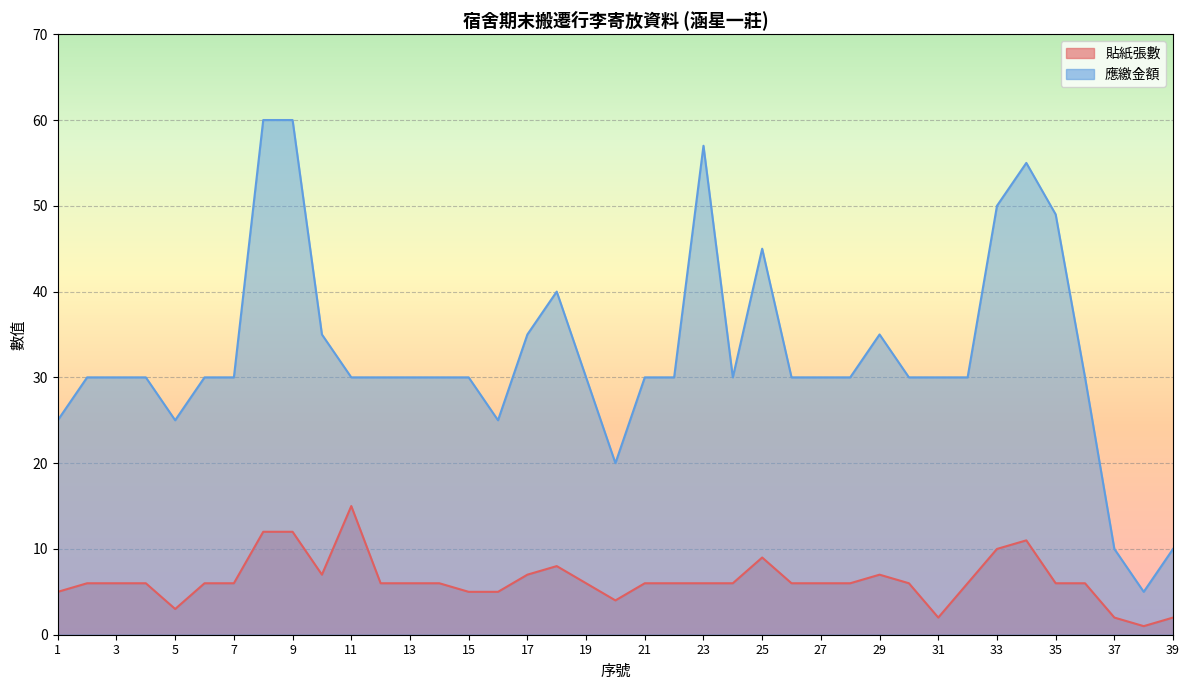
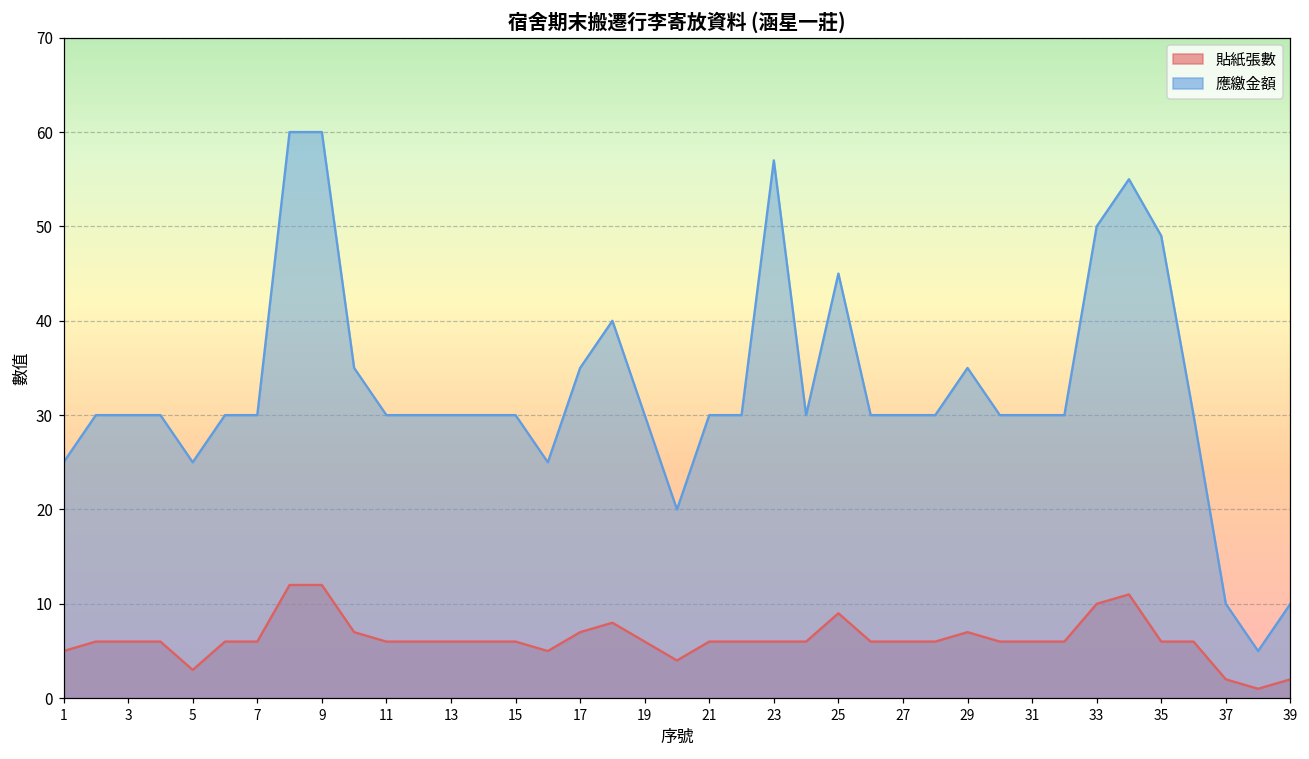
貼紙張數, 11: 15 -> 6
貼紙張數, 15: 5 -> 6
貼紙張數, 31: 2 -> 6
